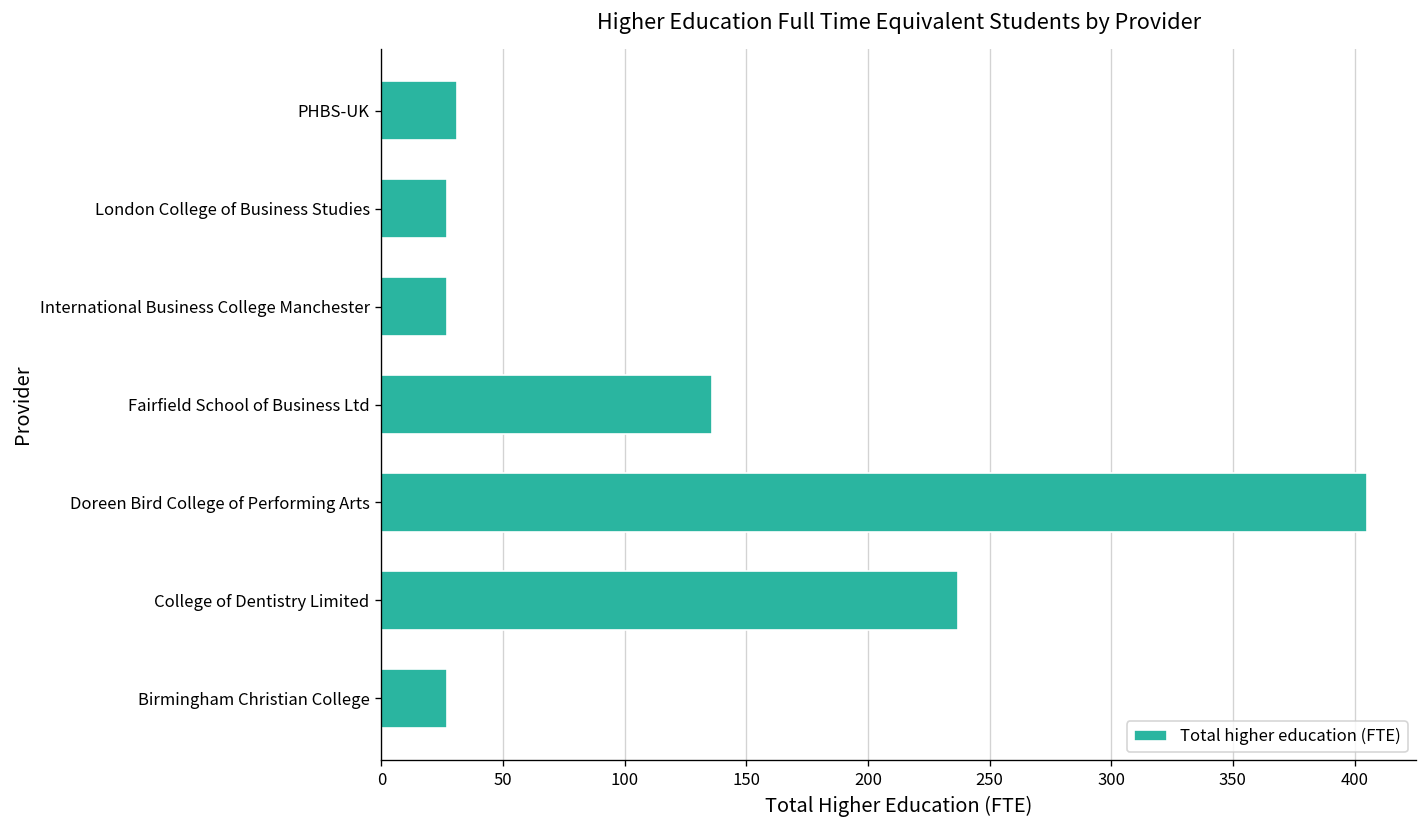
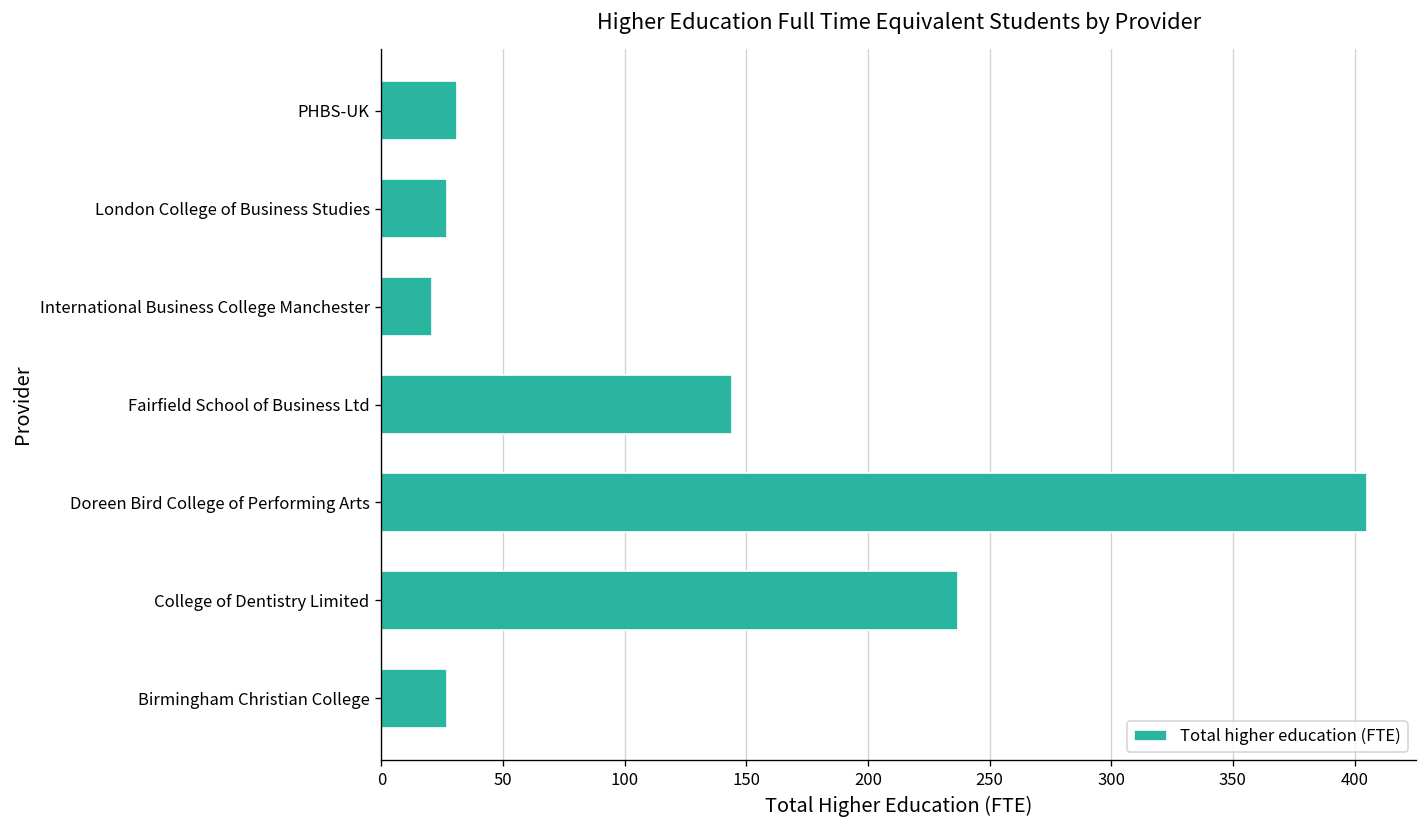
International Business College Manchester: 27 -> 21
Fairfield School of Business Ltd: 136 -> 144
